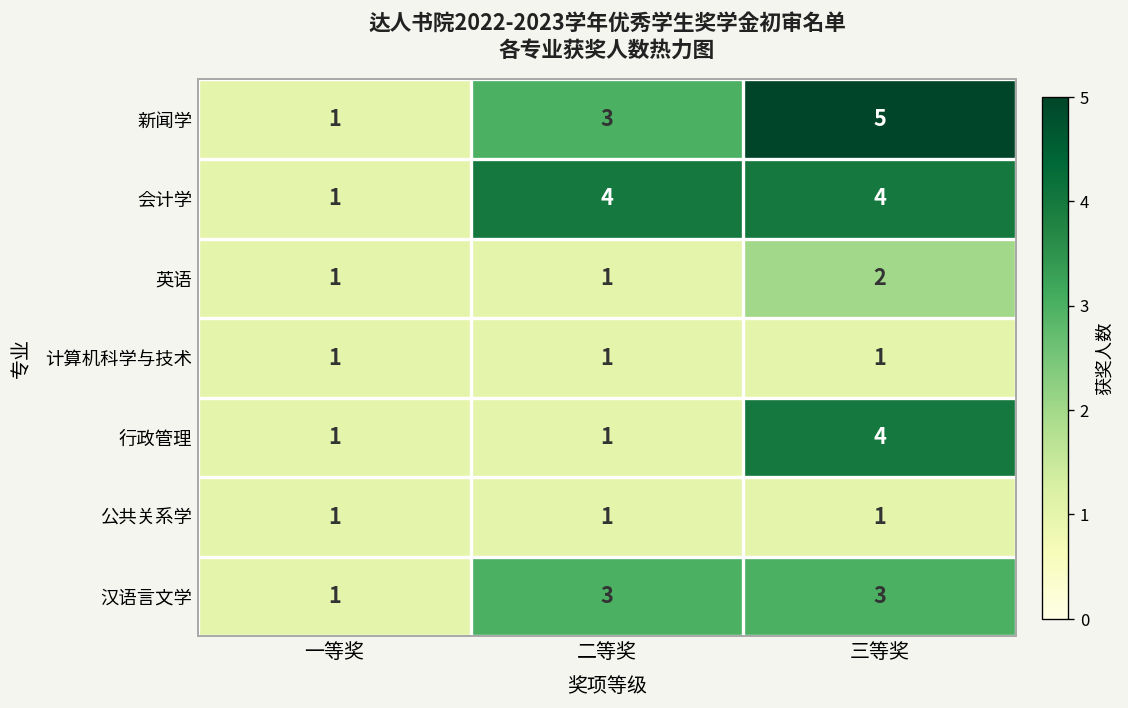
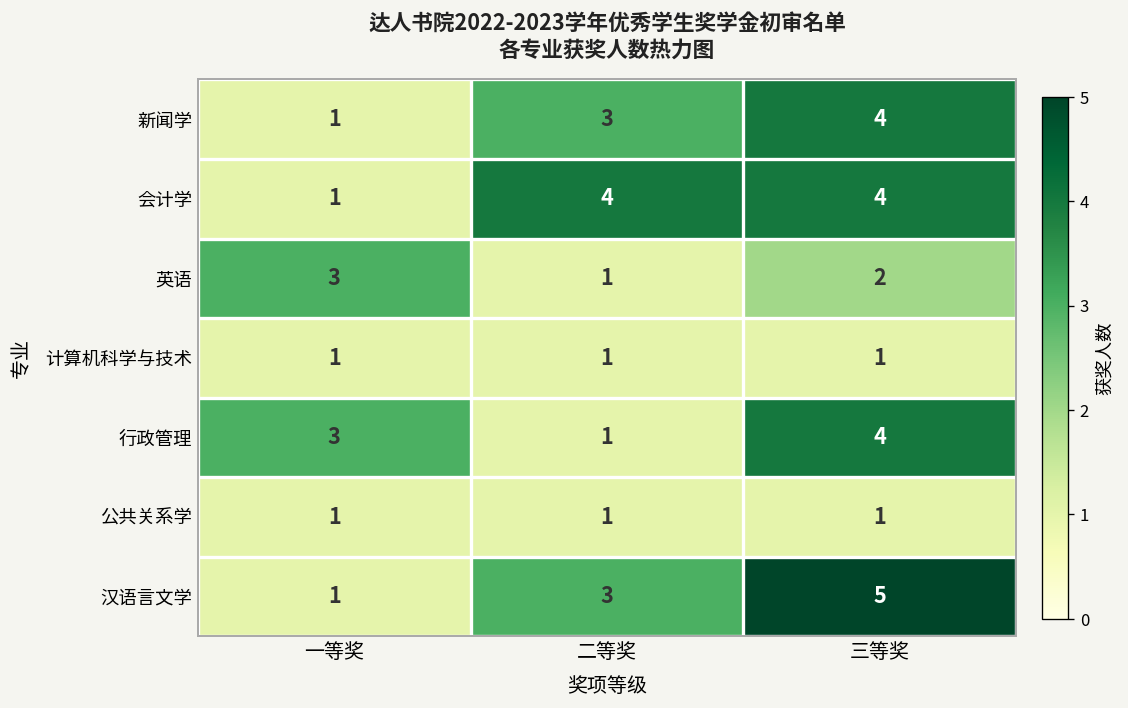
新闻学, 三等奖: 5 -> 4
英语, 一等奖: 1 -> 3
行政管理, 一等奖: 1 -> 3
汉语言文学, 三等奖: 3 -> 5
